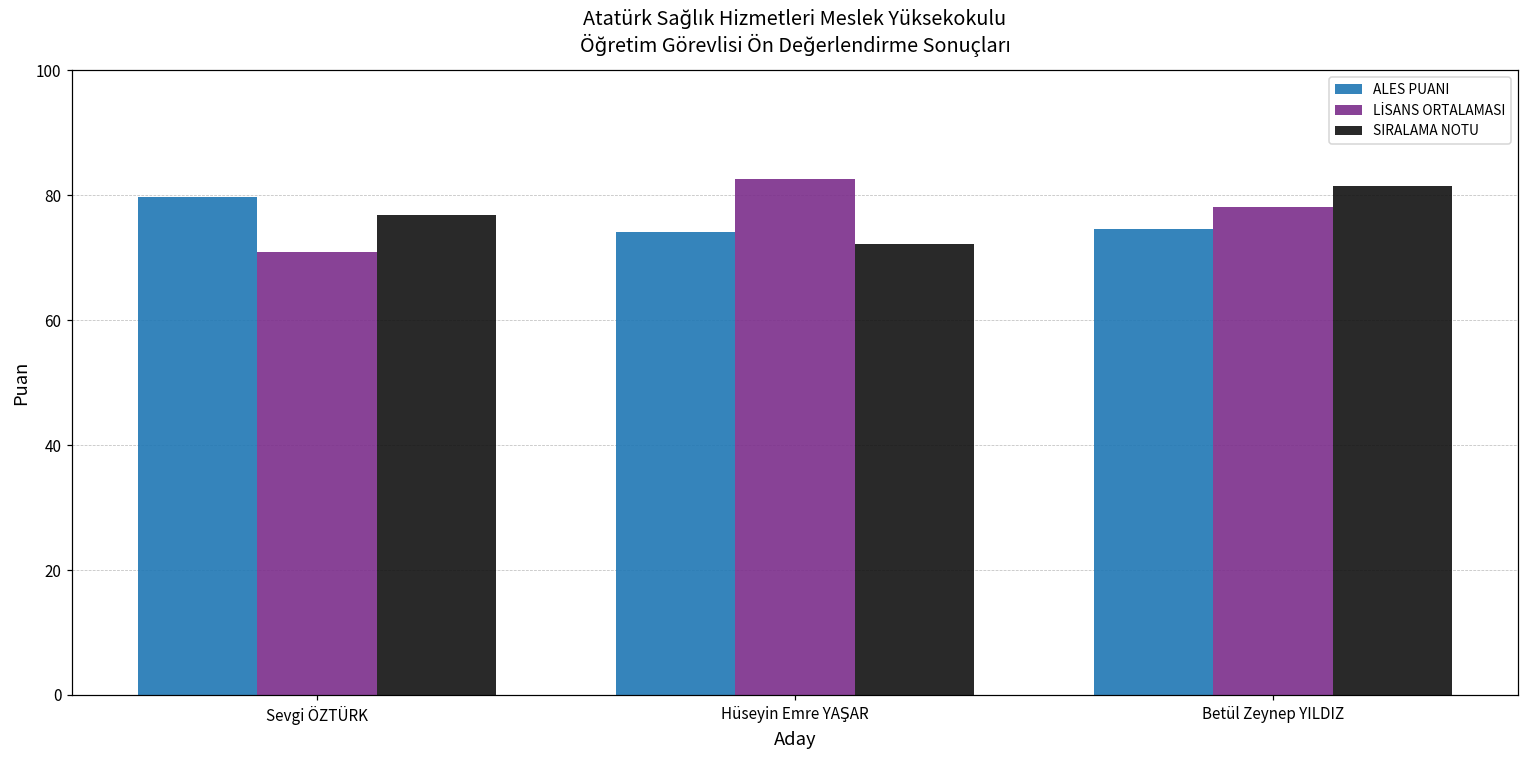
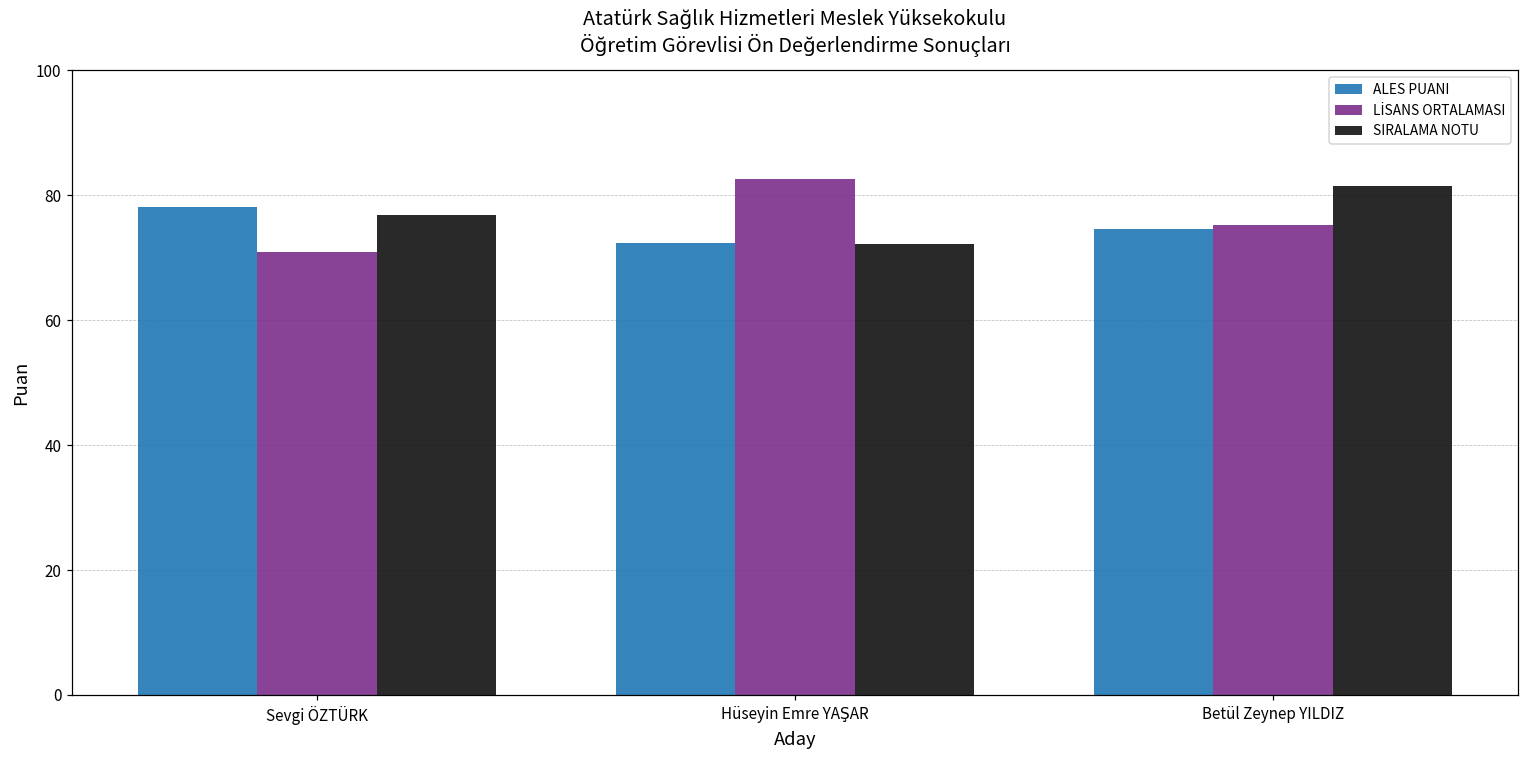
ALES PUANI, Sevgi ÖZTÜRK: 80 -> 78
ALES PUANI, Hüseyin Emre YAŞAR: 74 -> 72
LİSANS ORTALAMASI, Betül Zeynep YILDIZ: 78 -> 75
